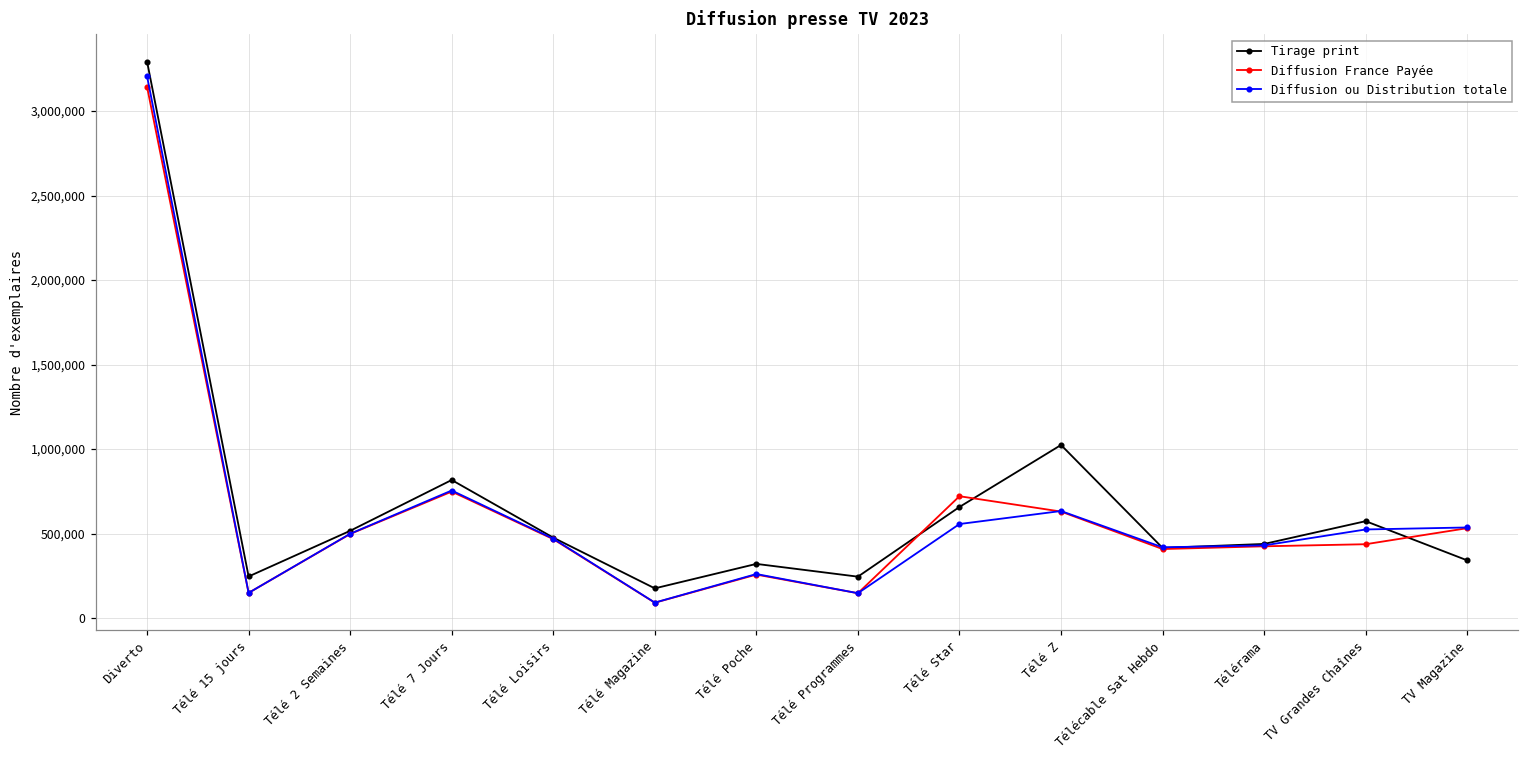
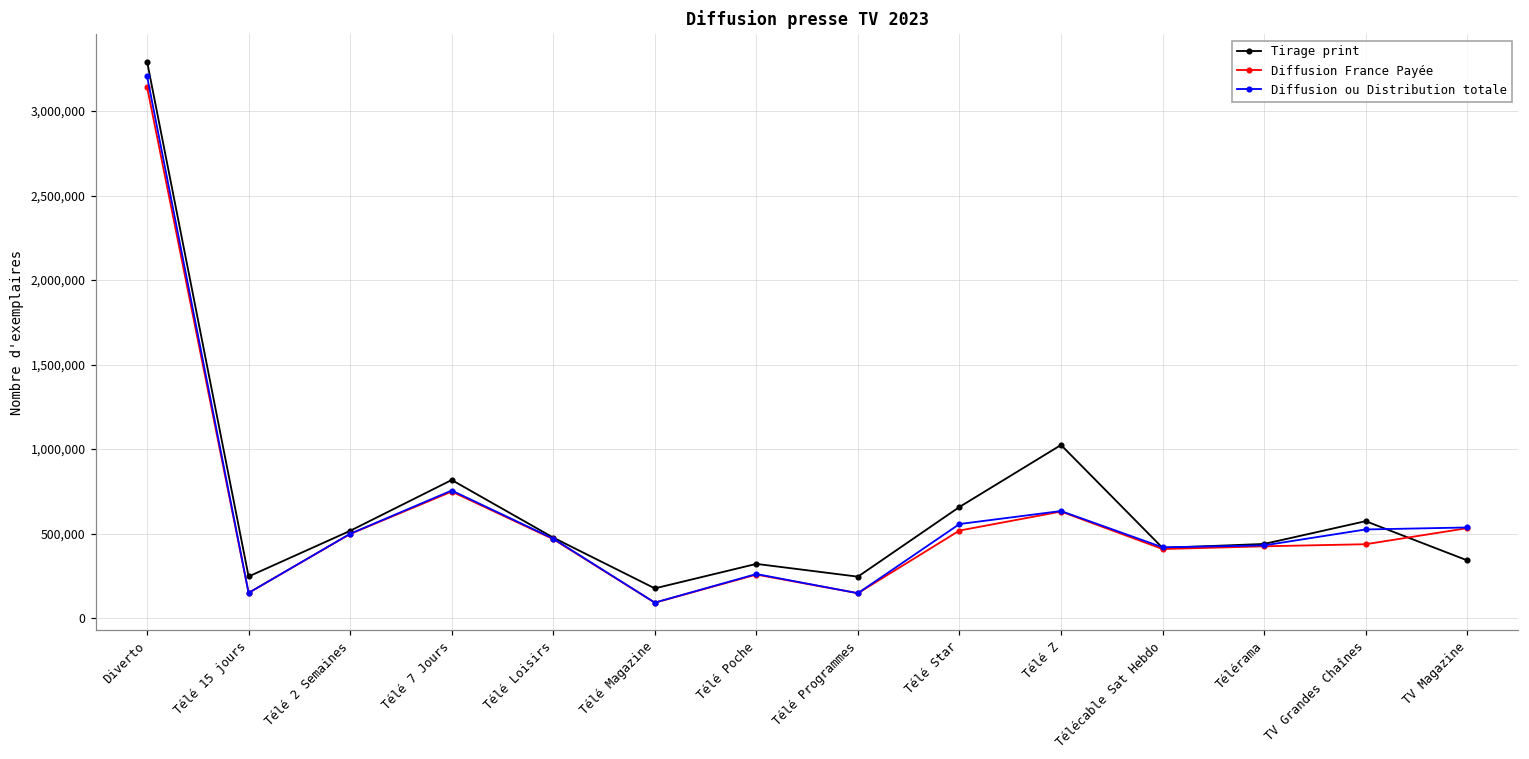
Diffusion France Payée, Télé Star: 720,000 -> 520,000
